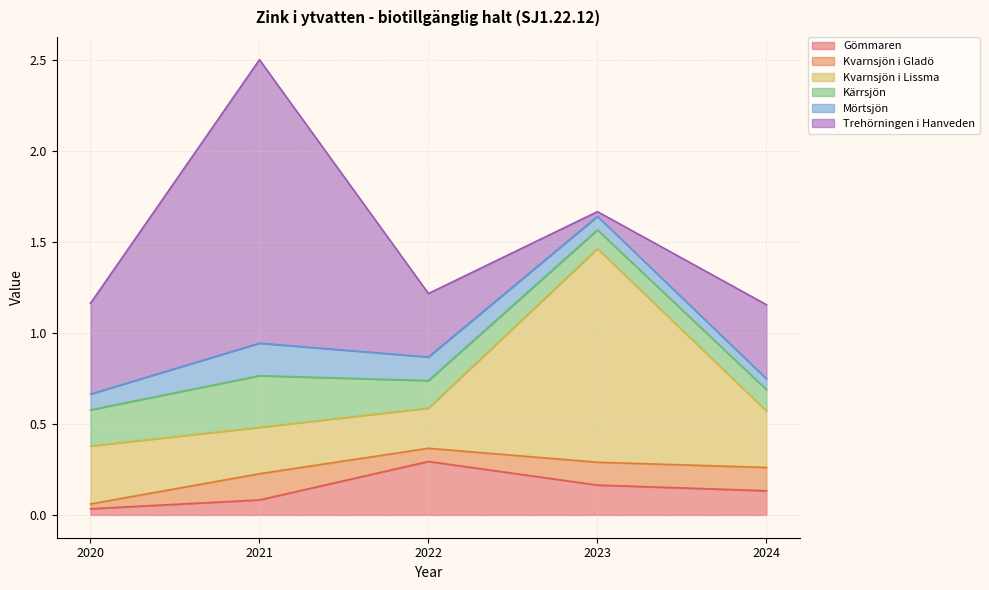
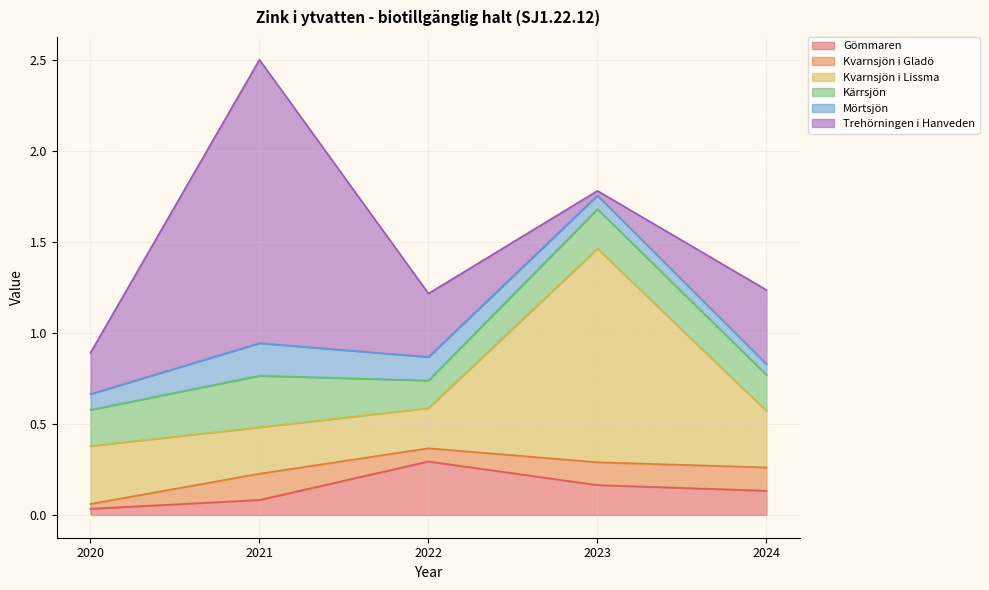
Trehörningen i Hanveden, 2020: 0.50 -> 0.23
Kärrsjön, 2023: 0.10 -> 0.22
Kärrsjön, 2024: 0.12 -> 0.20
